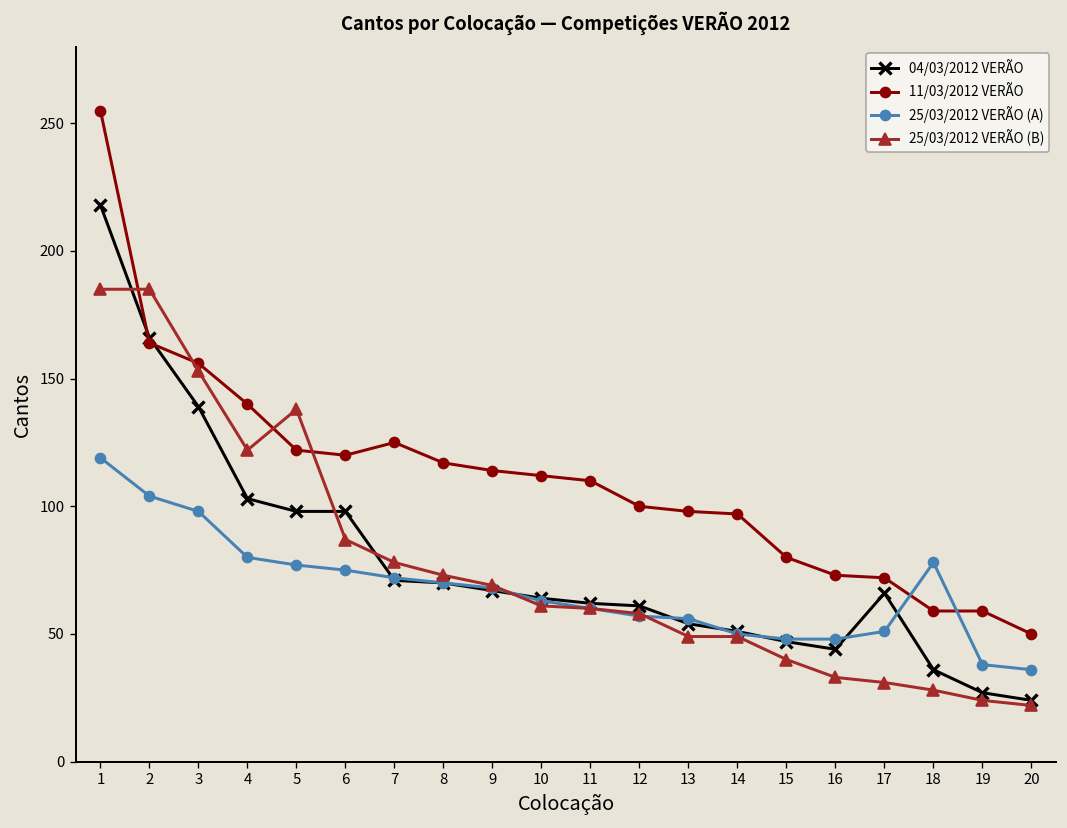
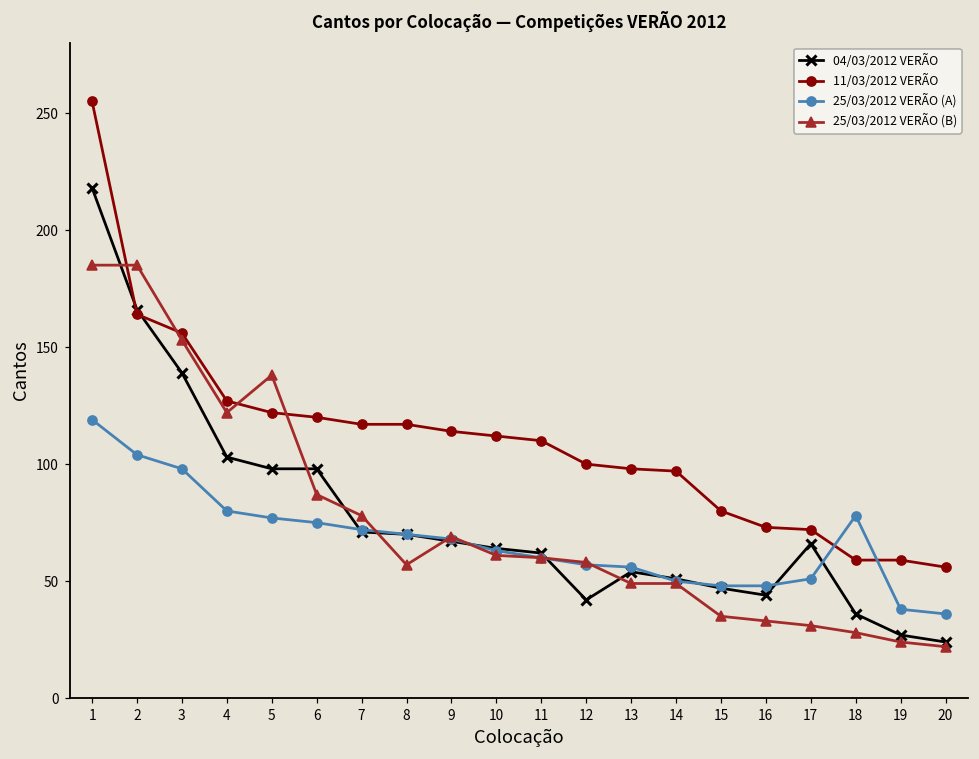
11/03/2012 VERÃO, 4: 140 -> 127
11/03/2012 VERÃO, 7: 125 -> 117
25/03/2012 VERÃO (B), 8: 73 -> 57
04/03/2012 VERÃO, 12: 61 -> 42
25/03/2012 VERÃO (B), 15: 40 -> 35
11/03/2012 VERÃO, 20: 50 -> 56
